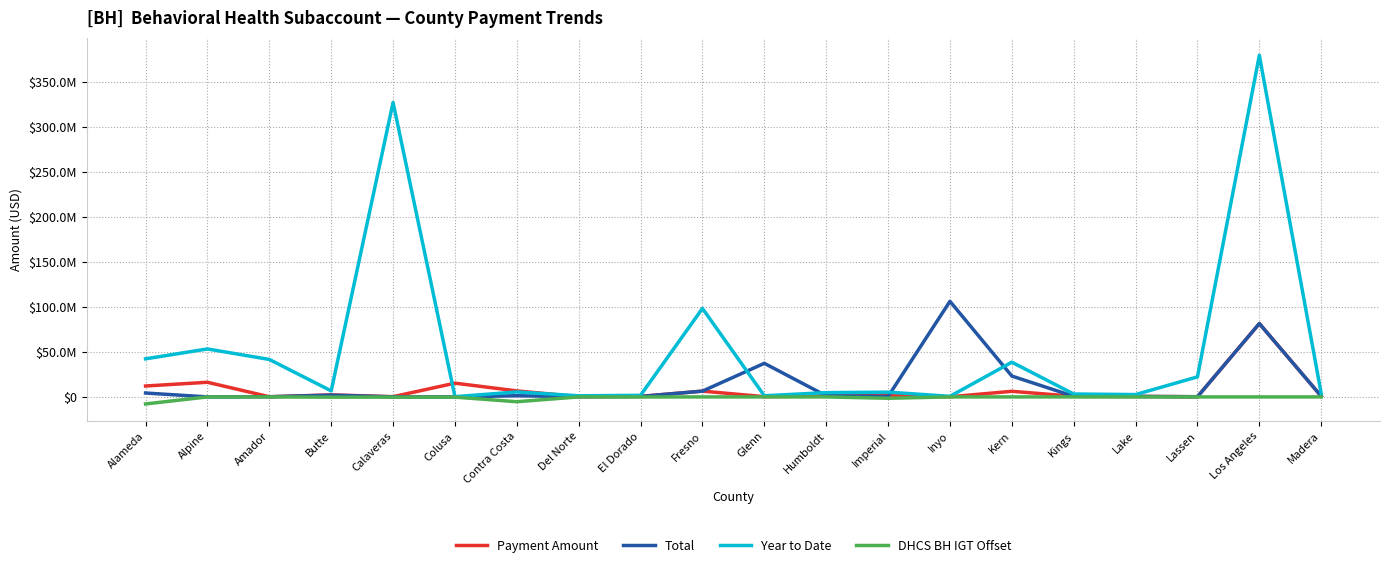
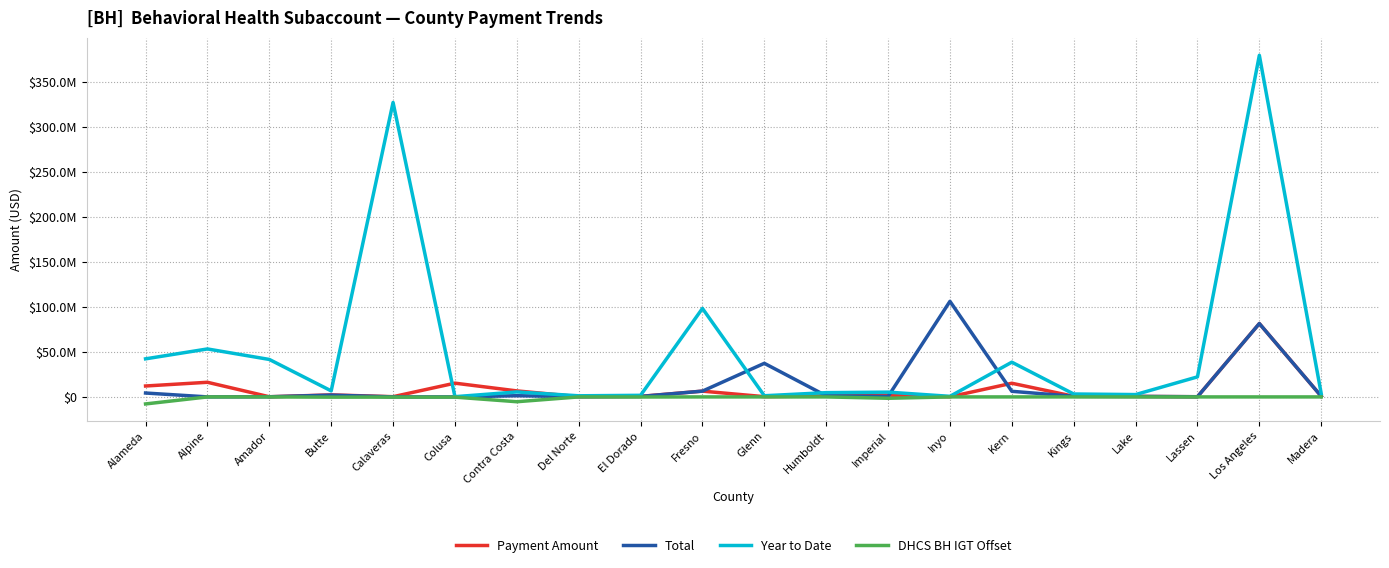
Payment Amount, Kern: $10000000 -> $20000000
Total, Kern: $20000000 -> $10000000
